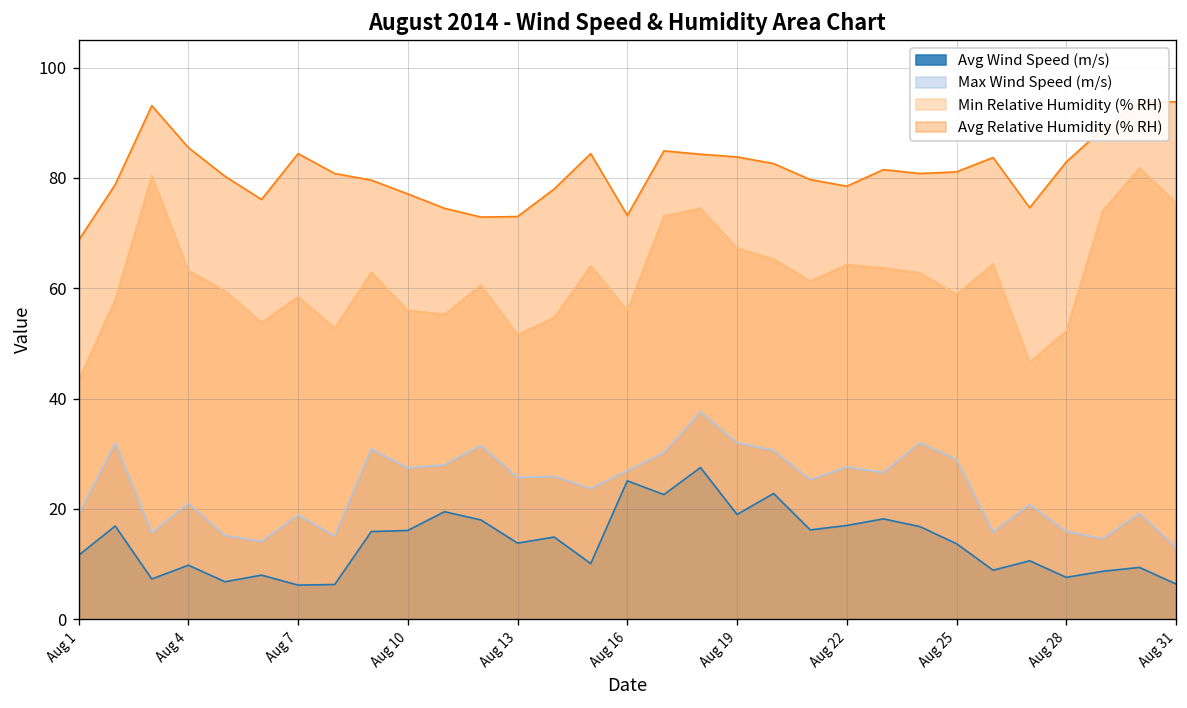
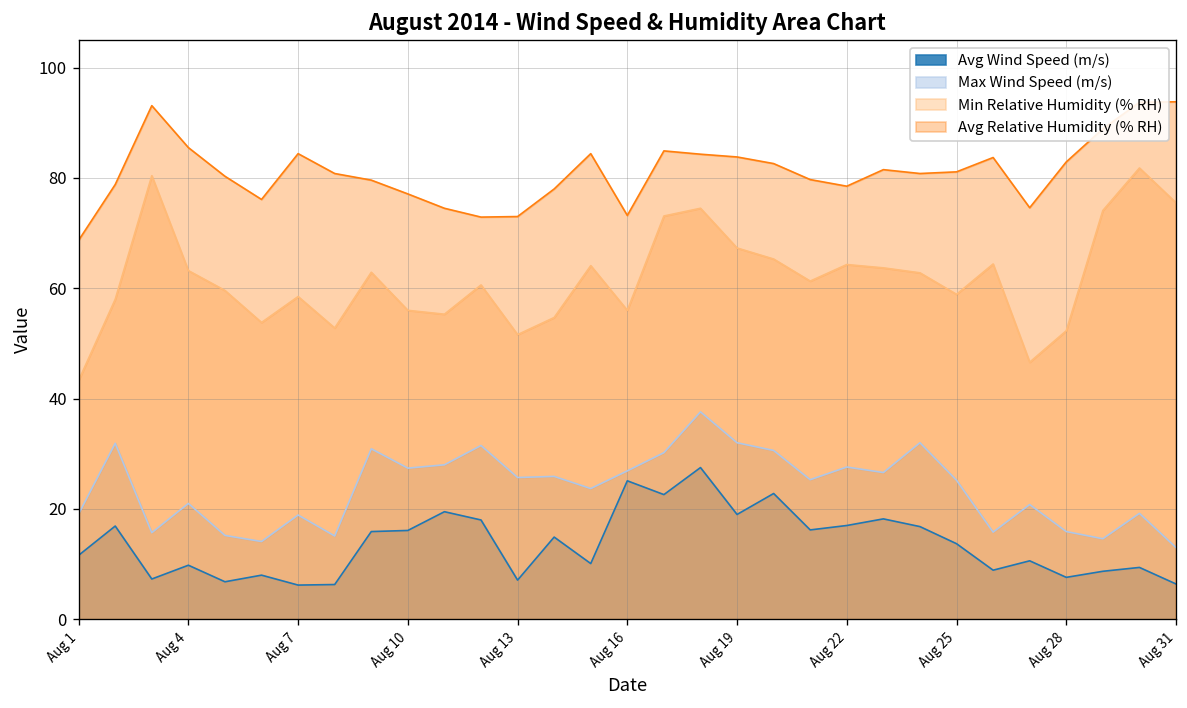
Avg Wind Speed (m/s), Aug 13: 14 -> 7
Max Wind Speed (m/s), Aug 25: 29 -> 25
